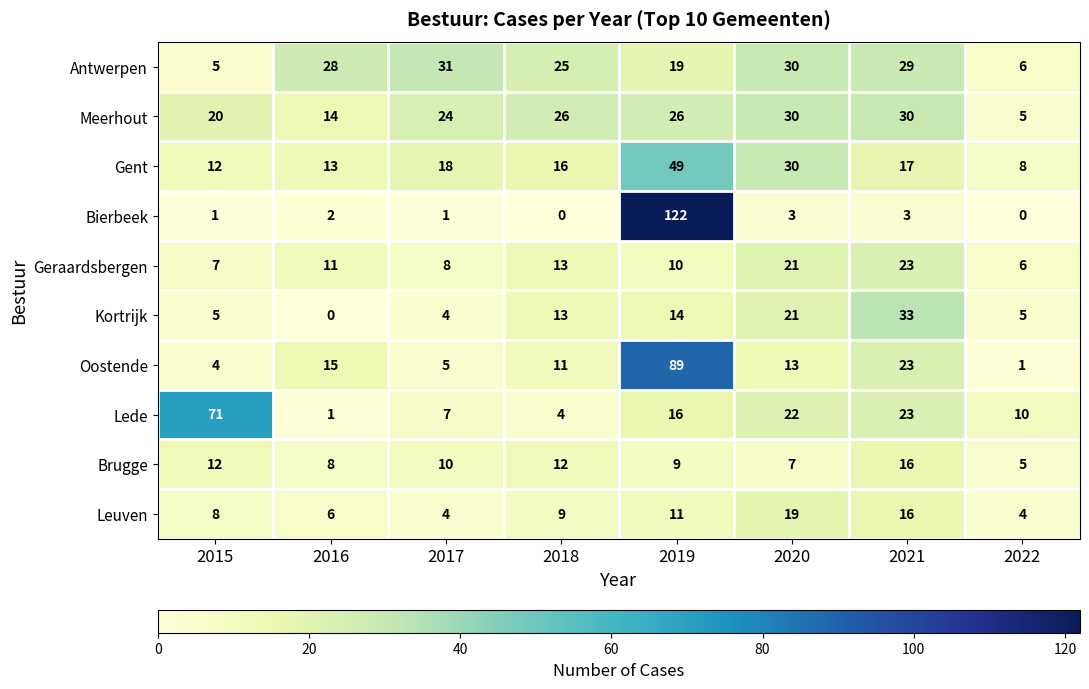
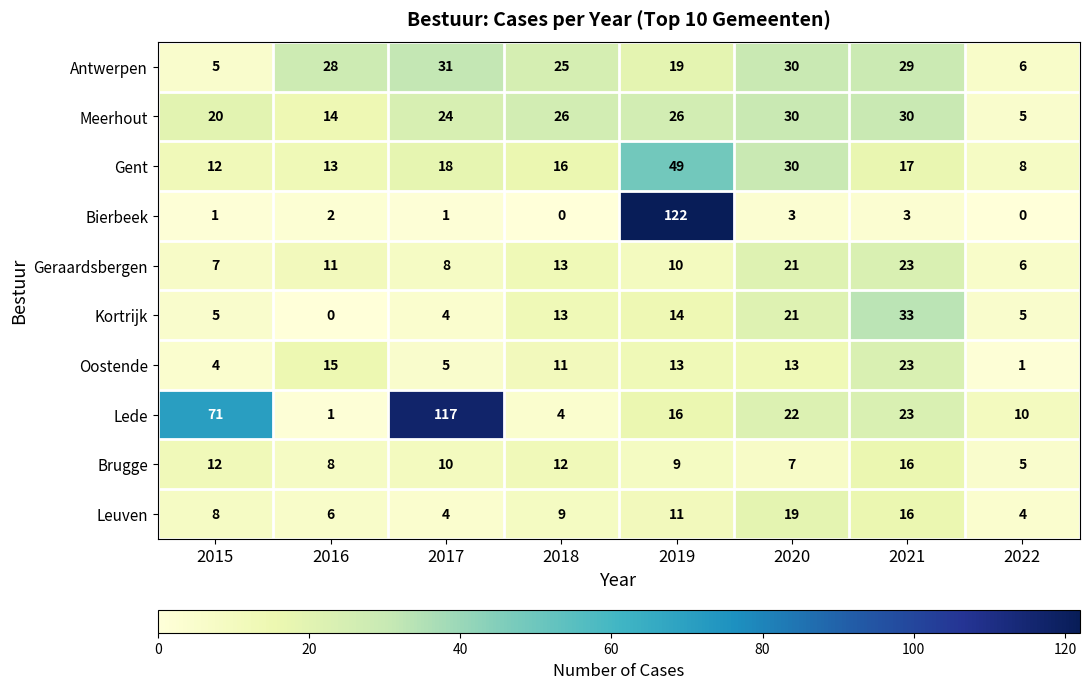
Oostende, 2019: 89 -> 13
Lede, 2017: 7 -> 117
